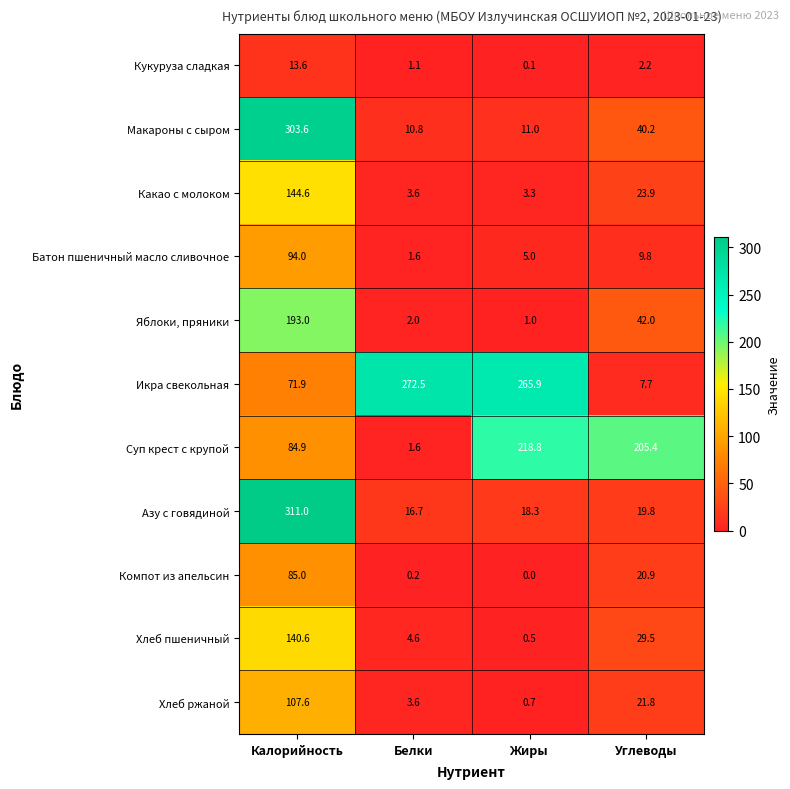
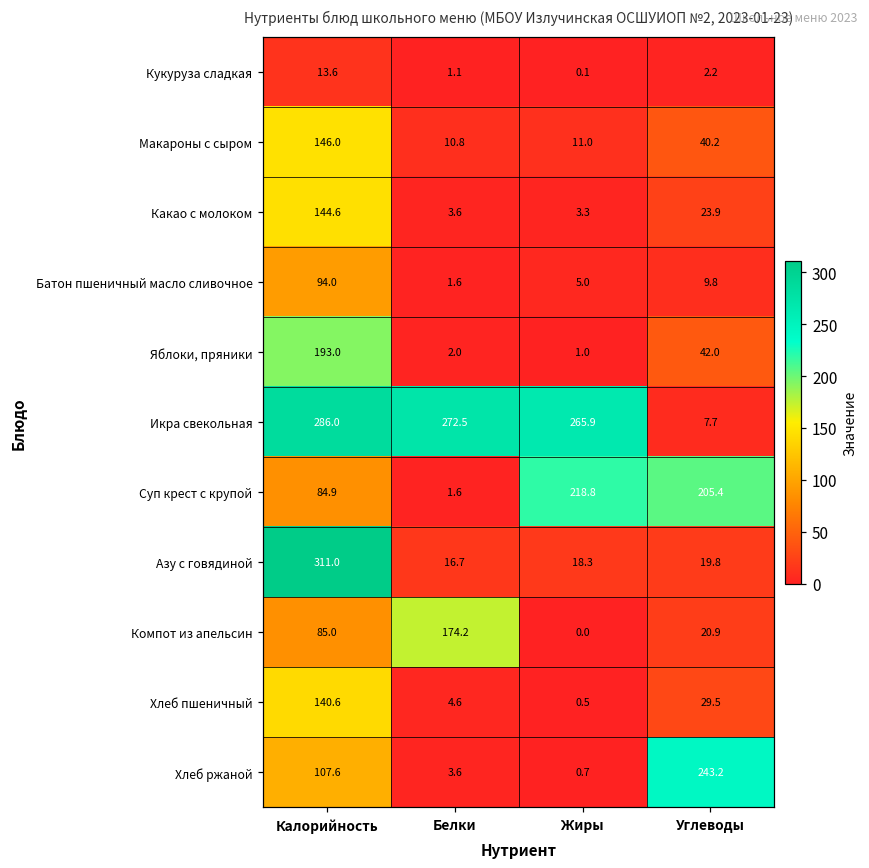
Макароны с сыром, Калорийность: 303.6 -> 146.0
Икра свекольная, Калорийность: 71.9 -> 286.0
Компот из апельсин, Белки: 0.2 -> 174.2
Хлеб ржаной, Углеводы: 21.8 -> 243.2
